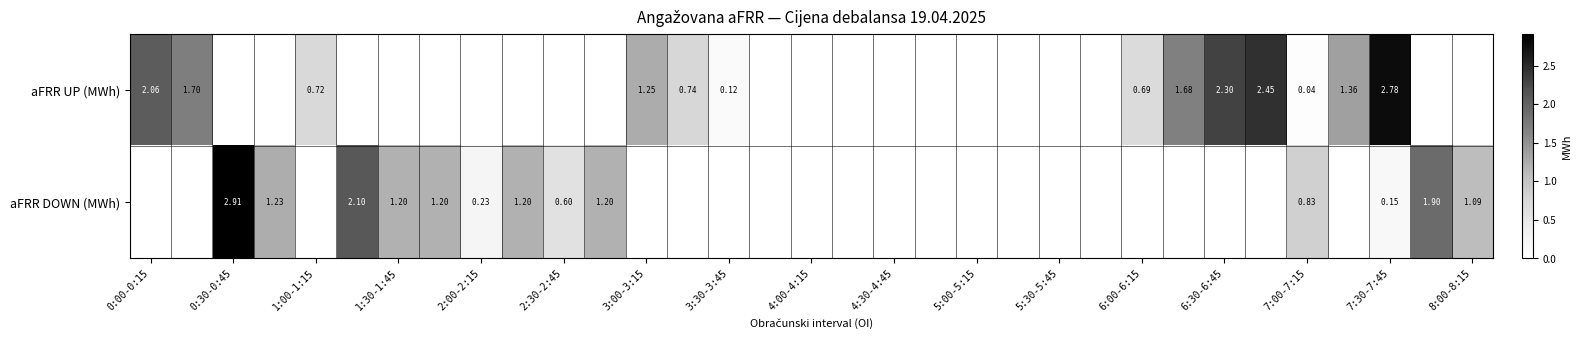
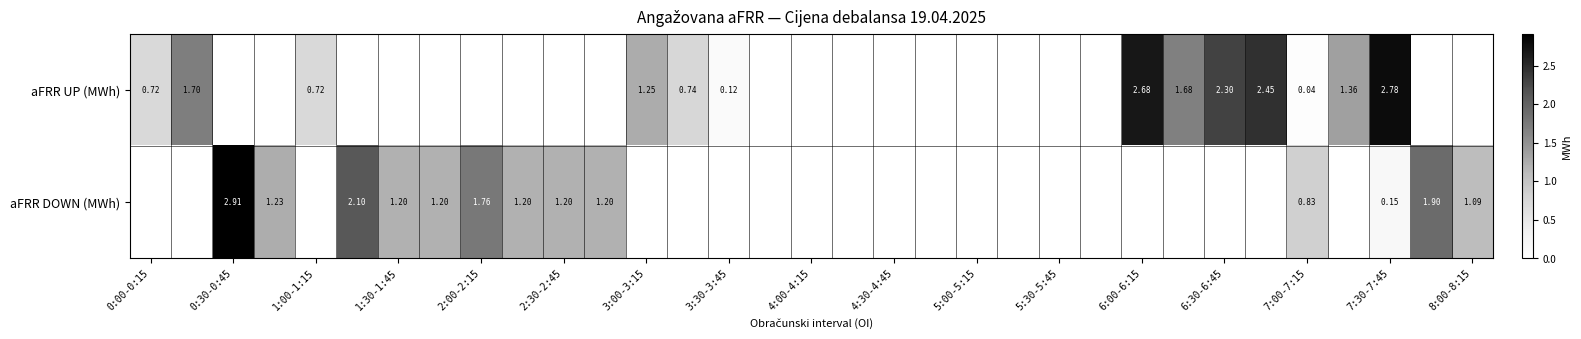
aFRR UP (MWh), 0:00-0:15: 2.06 -> 0.72
aFRR UP (MWh), 6:00-6:15: 0.69 -> 2.68
aFRR DOWN (MWh), 2:00-2:15: 0.23 -> 1.76
aFRR DOWN (MWh), 2:30-2:45: 0.60 -> 1.20
